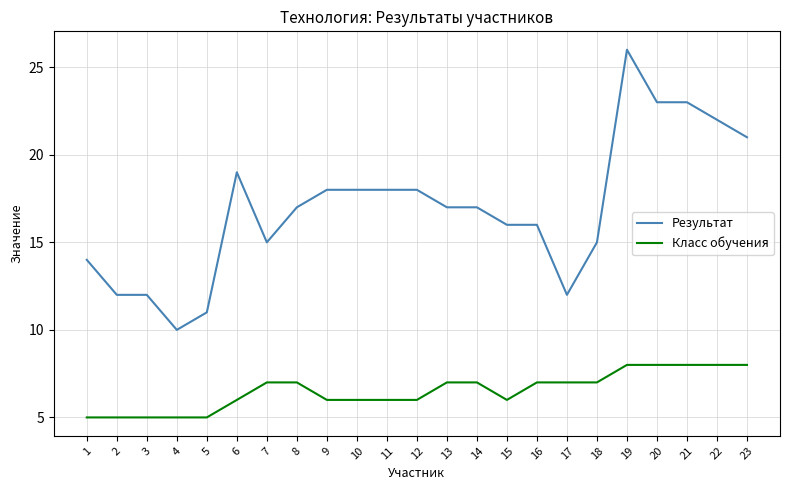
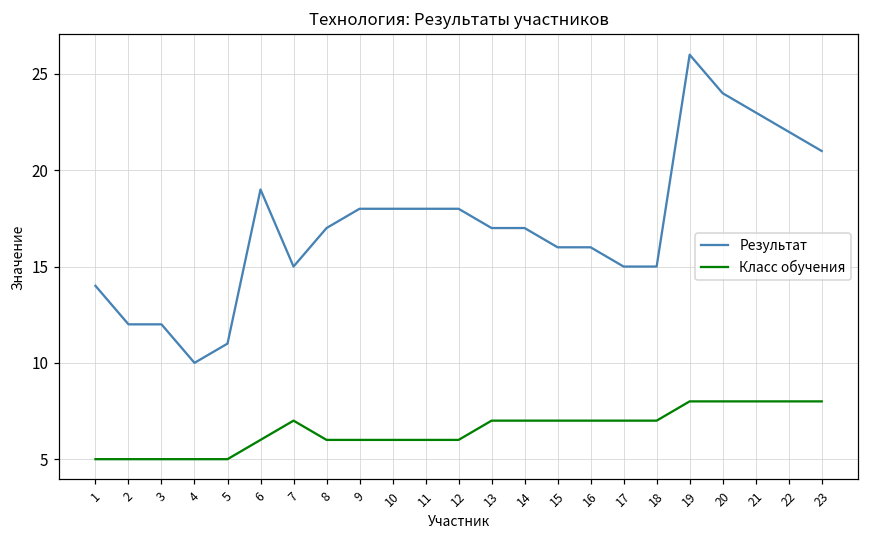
Класс обучения, 8: 7 -> 6
Класс обучения, 15: 6 -> 7
Результат, 17: 12 -> 15
Результат, 20: 23 -> 24
